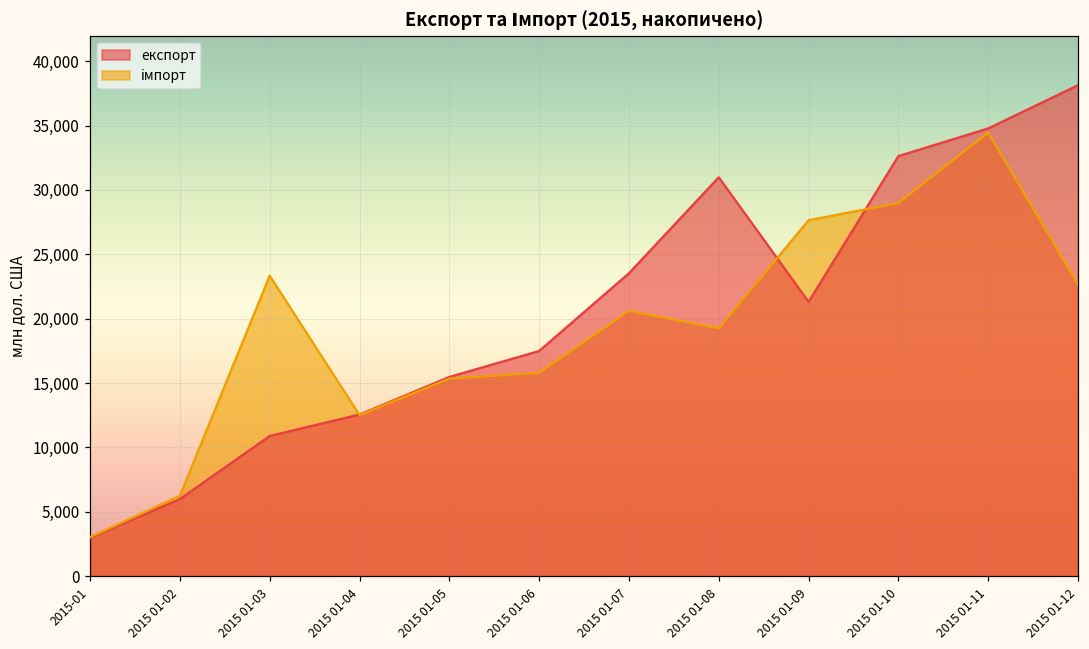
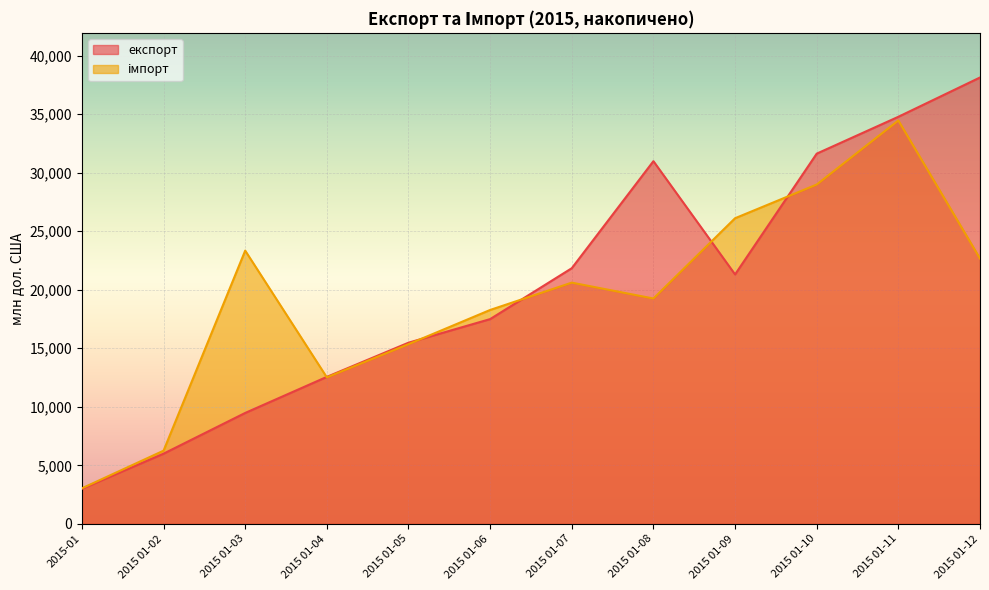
експорт, 2015 01-03: 10,900 -> 9,500
імпорт, 2015 01-06: 15,800 -> 18,300
експорт, 2015 01-07: 23,500 -> 21,800
імпорт, 2015 01-09: 27,600 -> 26,100
експорт, 2015 01-10: 32,600 -> 31,600
